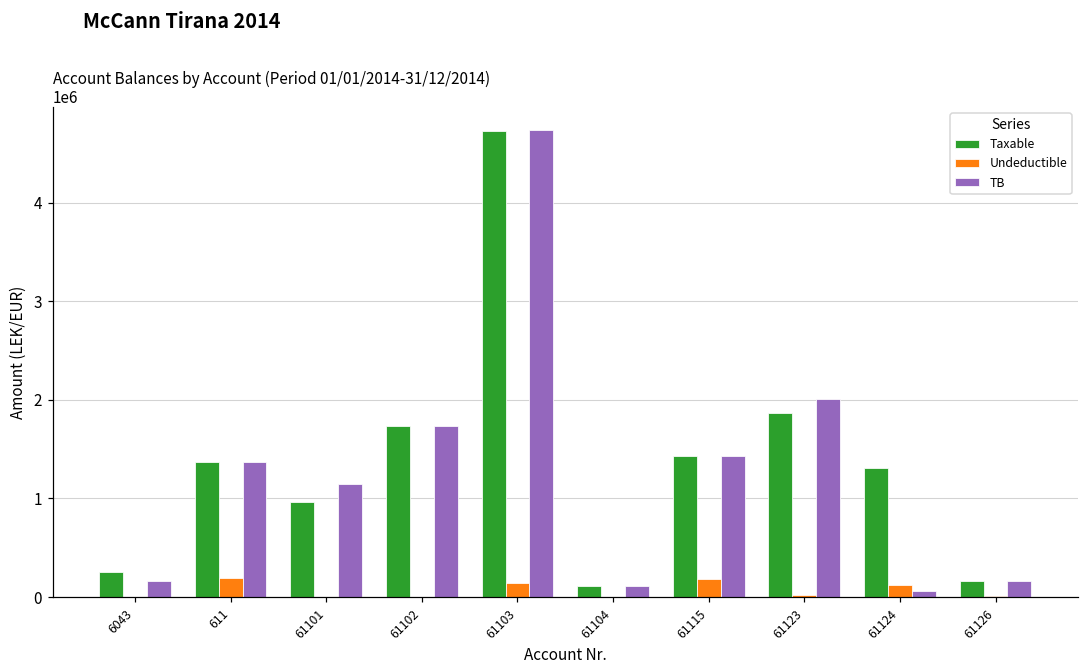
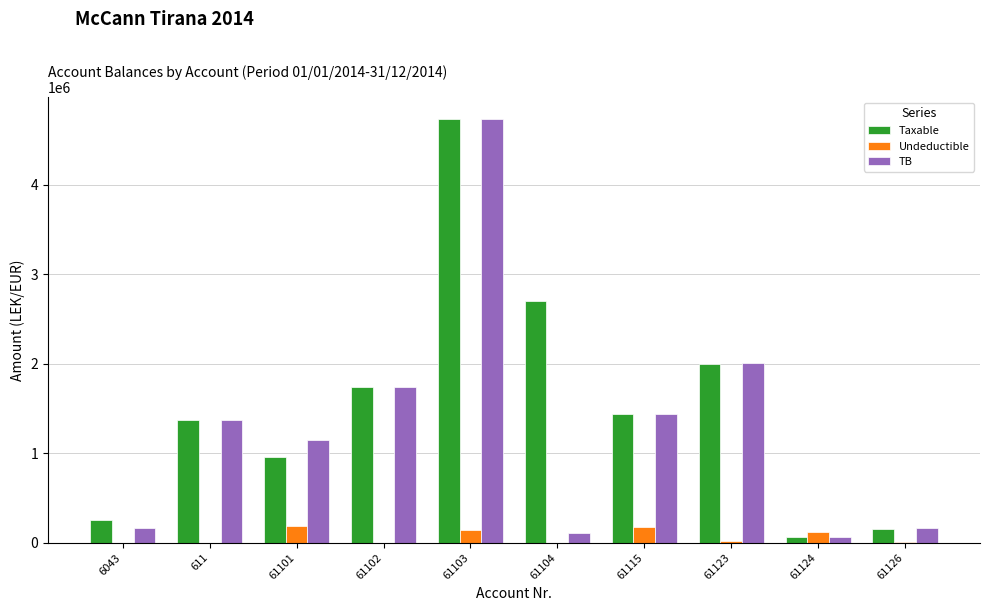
Undeductible, 611: 200000 -> 0
Undeductible, 61101: 0 -> 200000
Taxable, 61104: 100000 -> 2700000
Taxable, 61123: 1900000 -> 2000000
Taxable, 61124: 1300000 -> 100000
